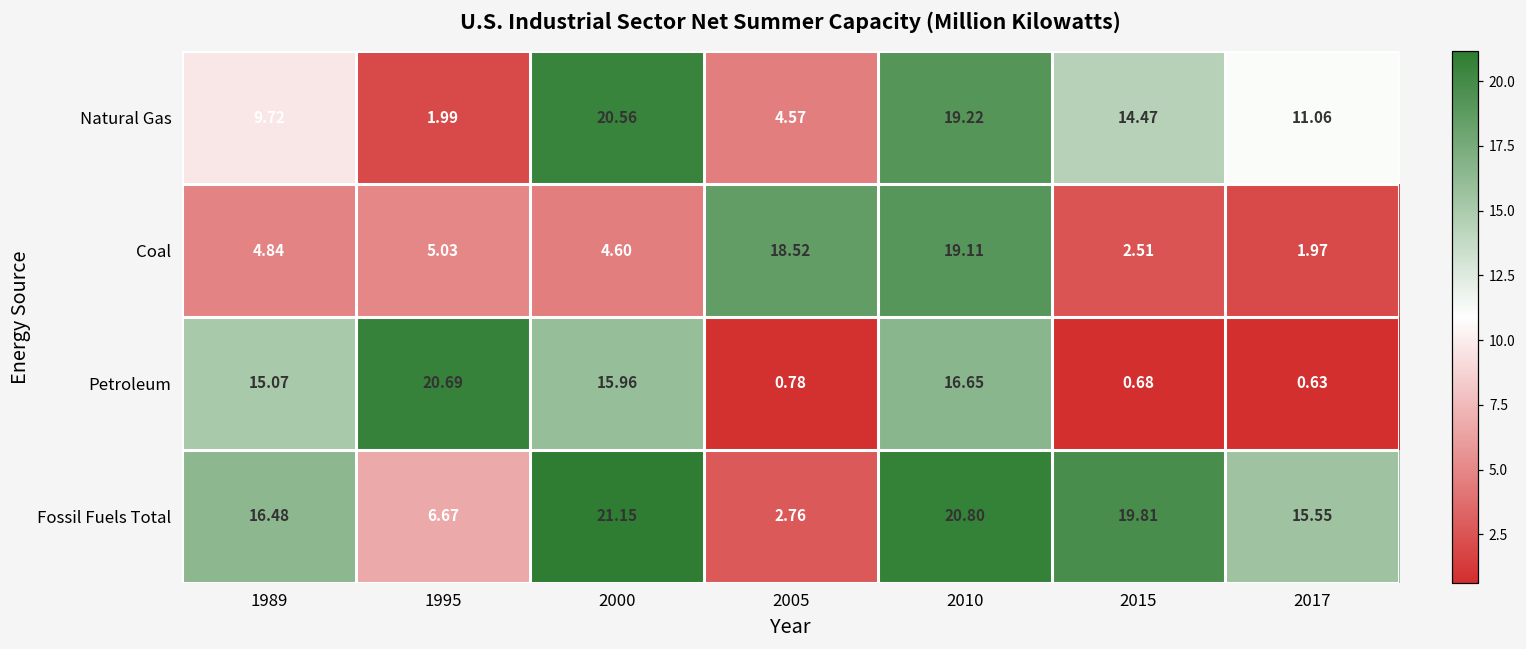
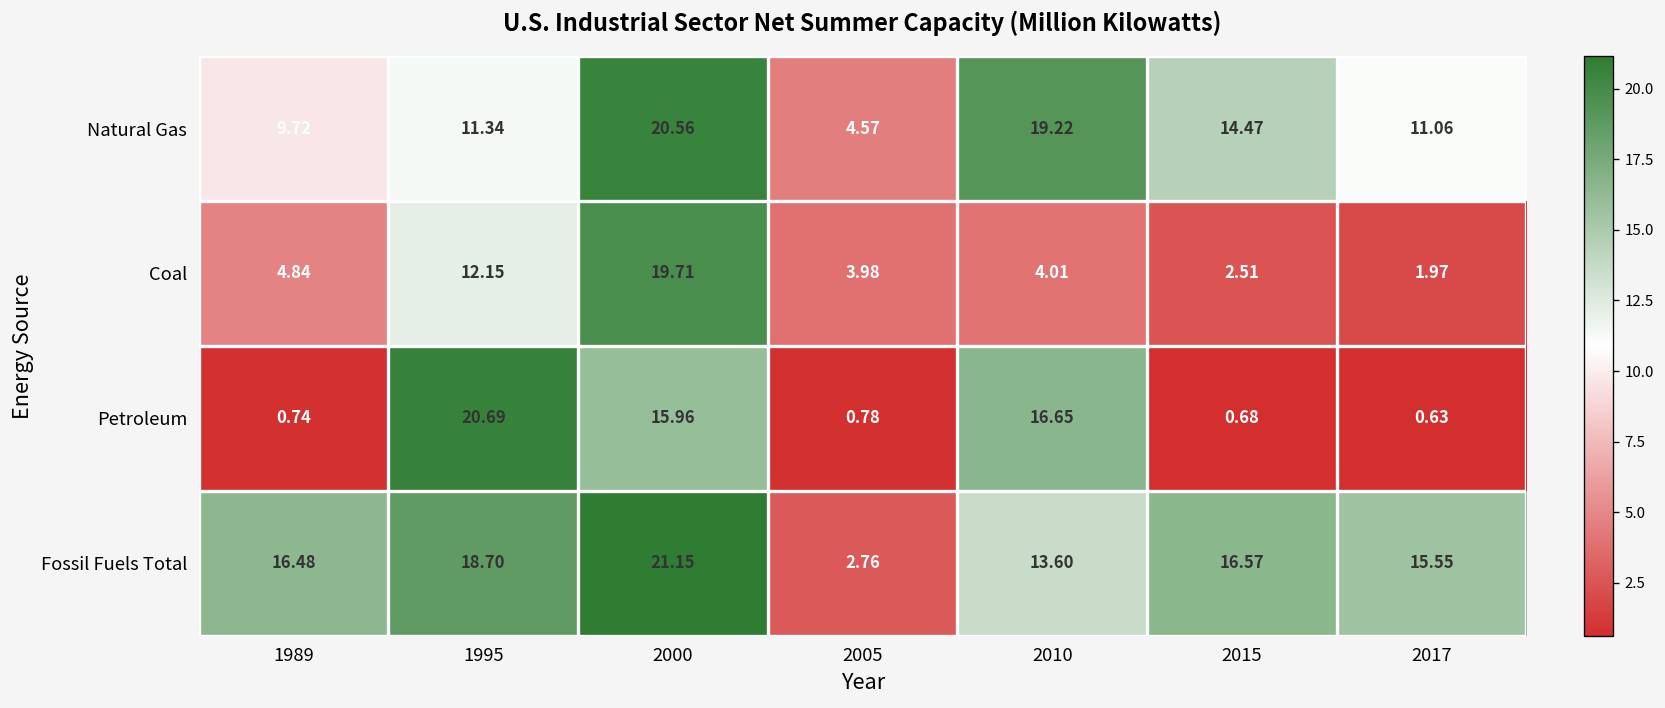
Natural Gas, 1995: 1.99 -> 11.34
Coal, 1995: 5.03 -> 12.15
Coal, 2000: 4.60 -> 19.71
Coal, 2005: 18.52 -> 3.98
Coal, 2010: 19.11 -> 4.01
Petroleum, 1989: 15.07 -> 0.74
Fossil Fuels Total, 1995: 6.67 -> 18.70
Fossil Fuels Total, 2010: 20.80 -> 13.60
Fossil Fuels Total, 2015: 19.81 -> 16.57
